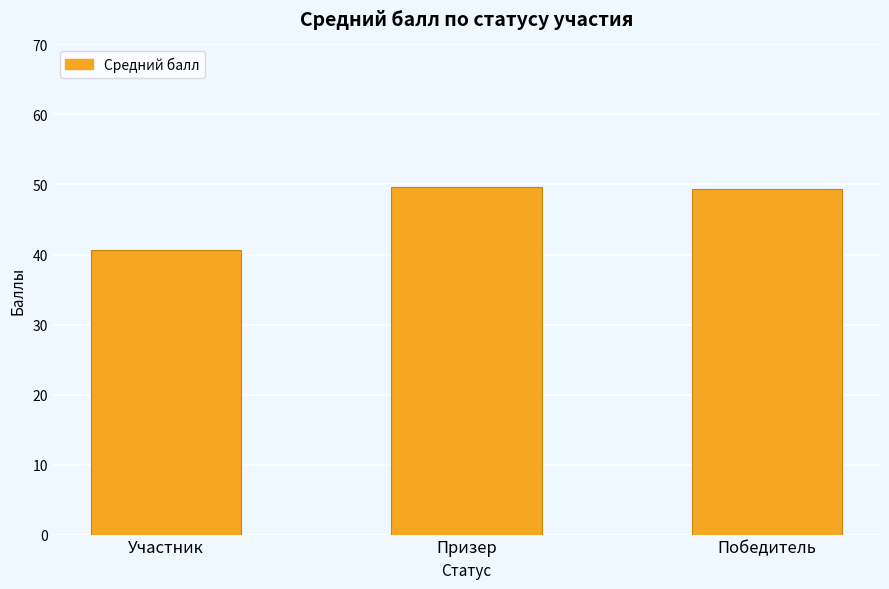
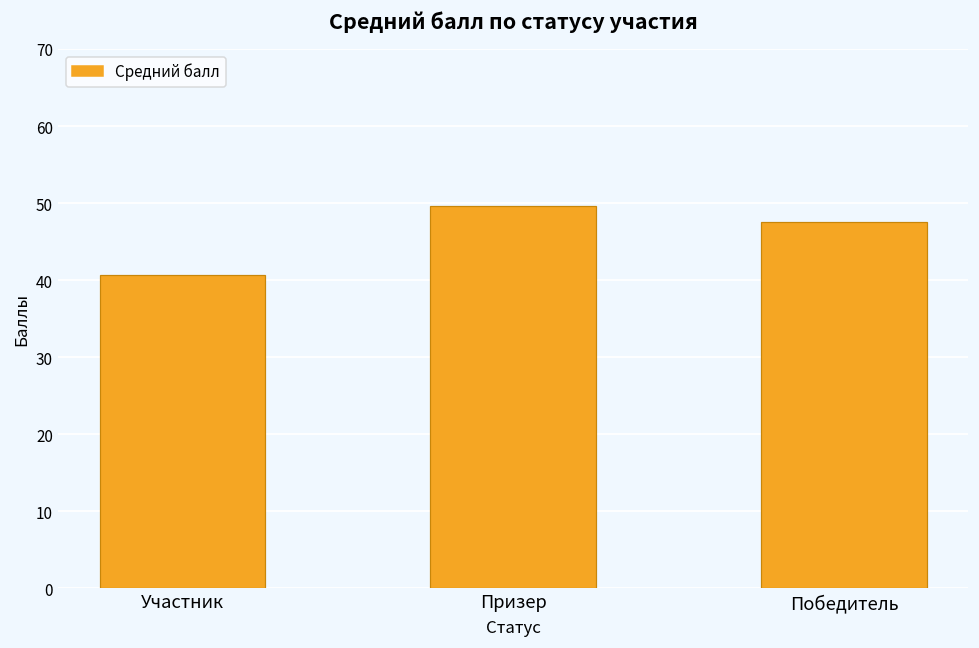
Победитель: 49 -> 48
